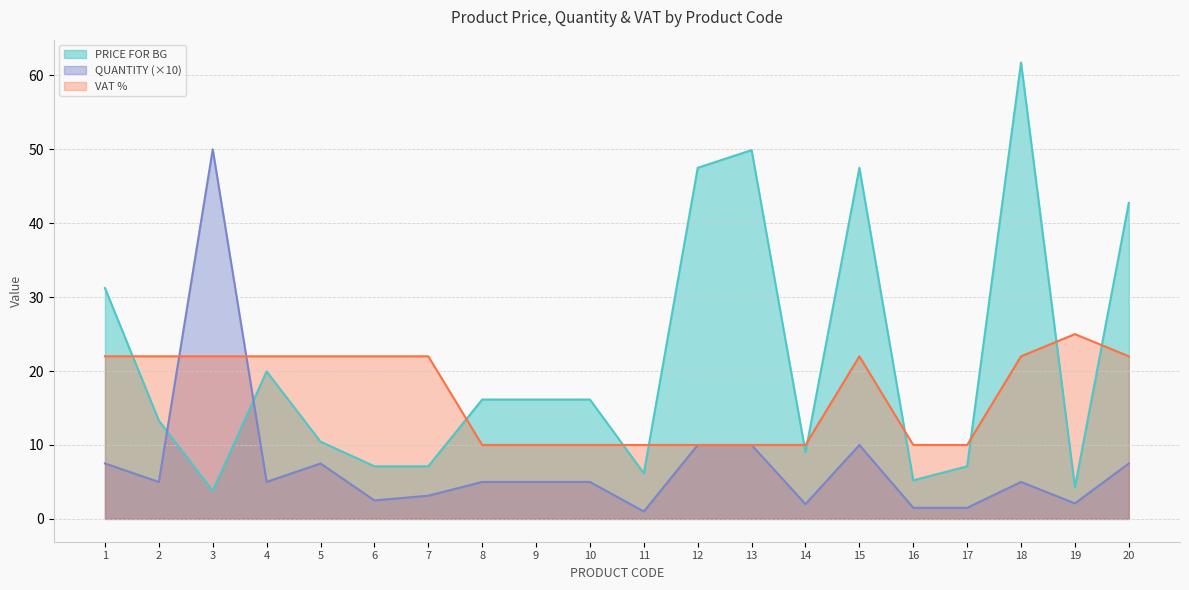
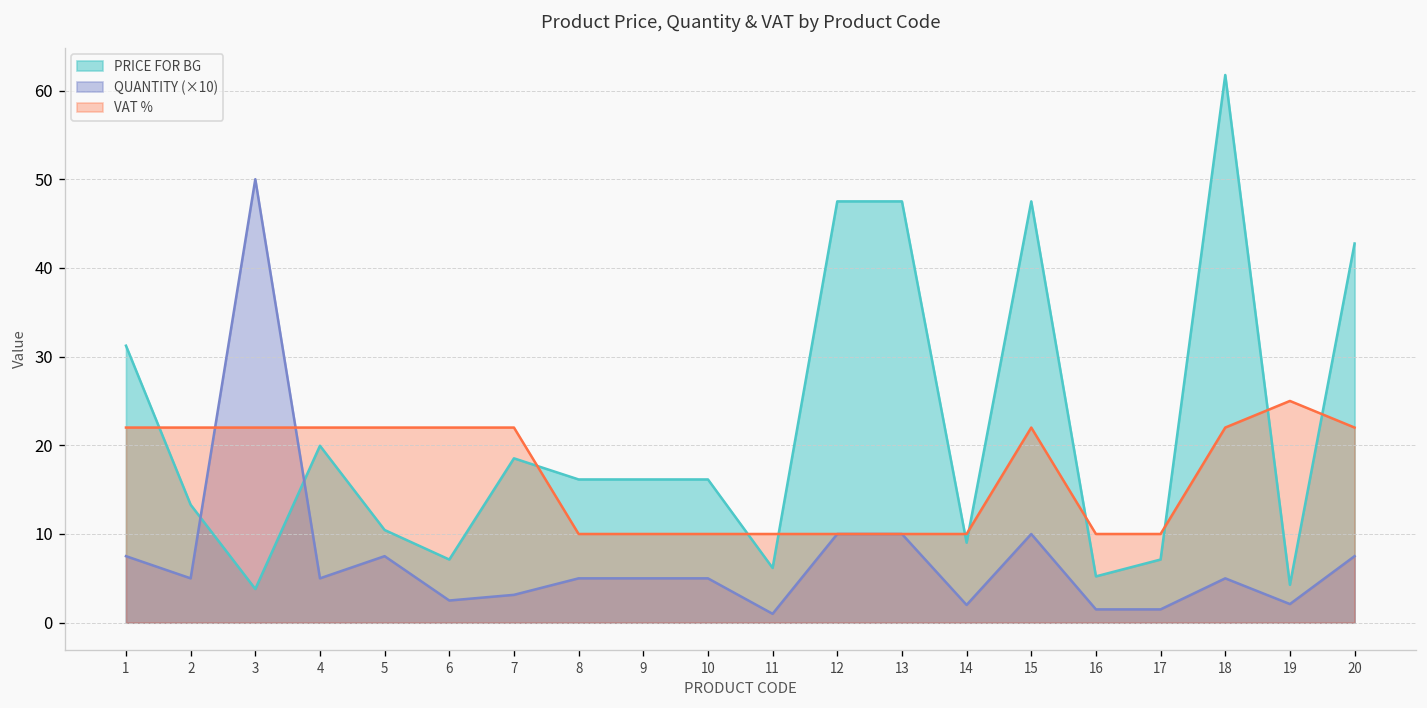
PRICE FOR BG, 7: 7 -> 19
PRICE FOR BG, 13: 50 -> 48
